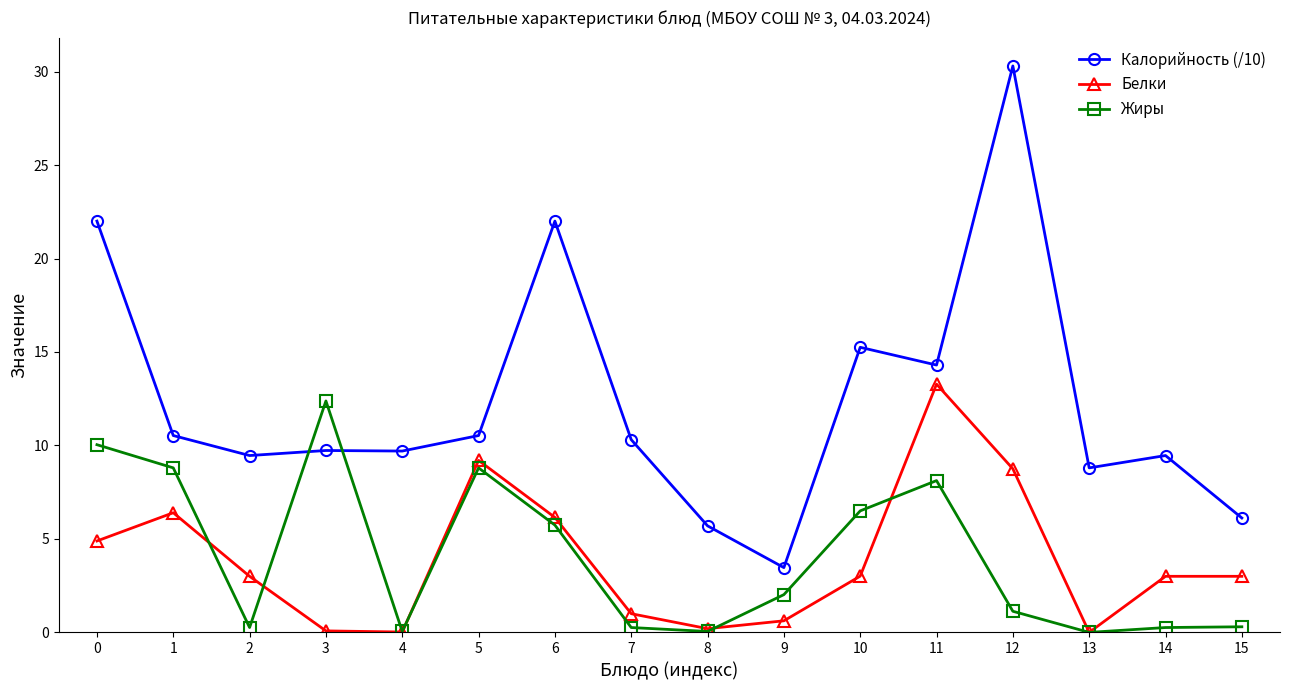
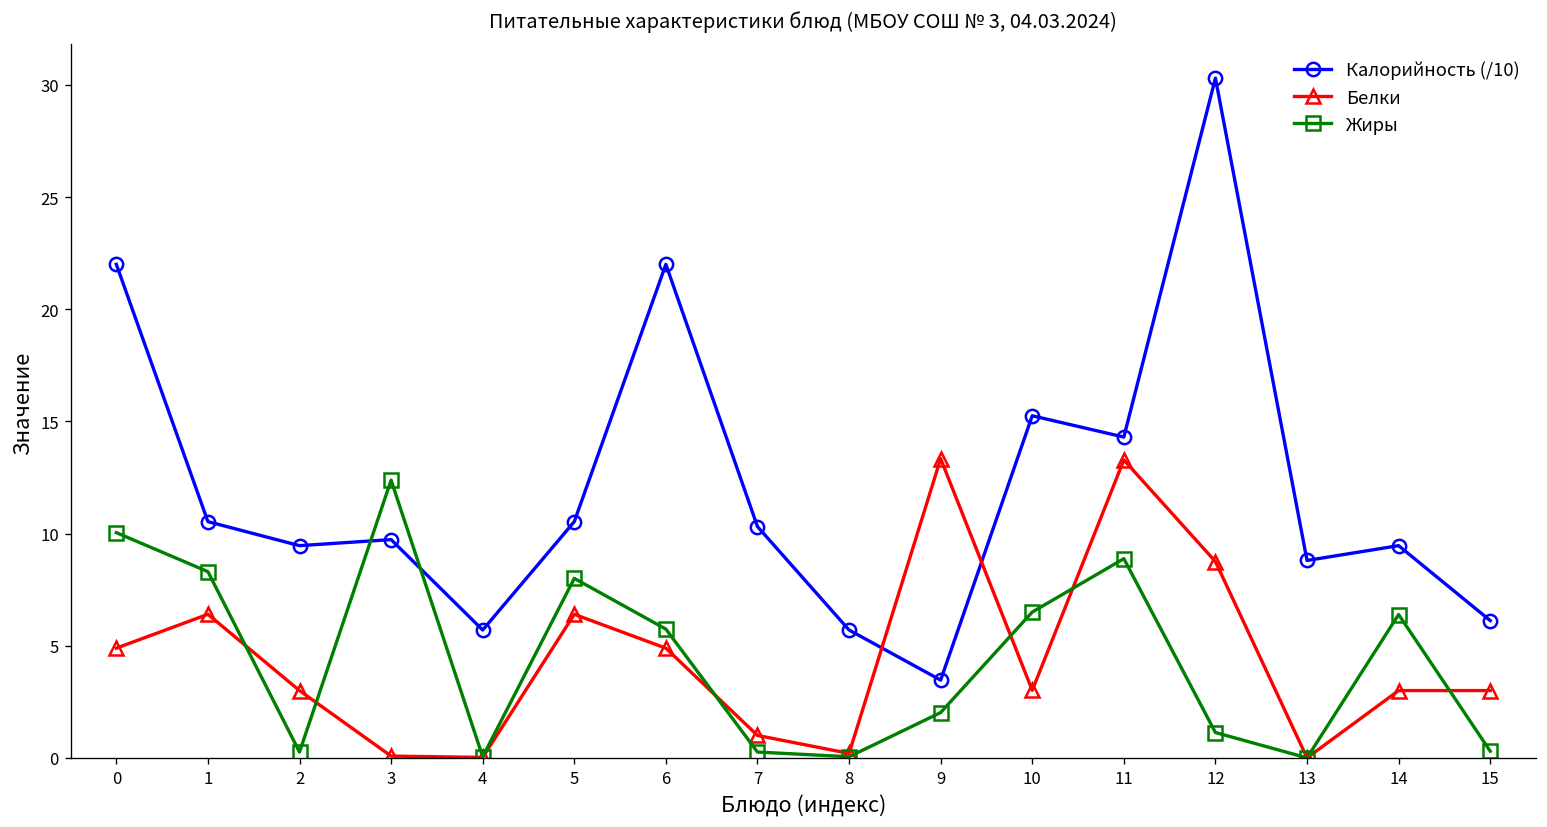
Жиры, 1: 8.8 -> 8.3
Калорийность (/10), 4: 9.7 -> 5.7
Белки, 5: 9.2 -> 6.4
Жиры, 5: 8.8 -> 8.0
Белки, 6: 6.2 -> 4.9
Белки, 9: 0.6 -> 13.3
Жиры, 11: 8.1 -> 8.9
Жиры, 14: 0.3 -> 6.4
